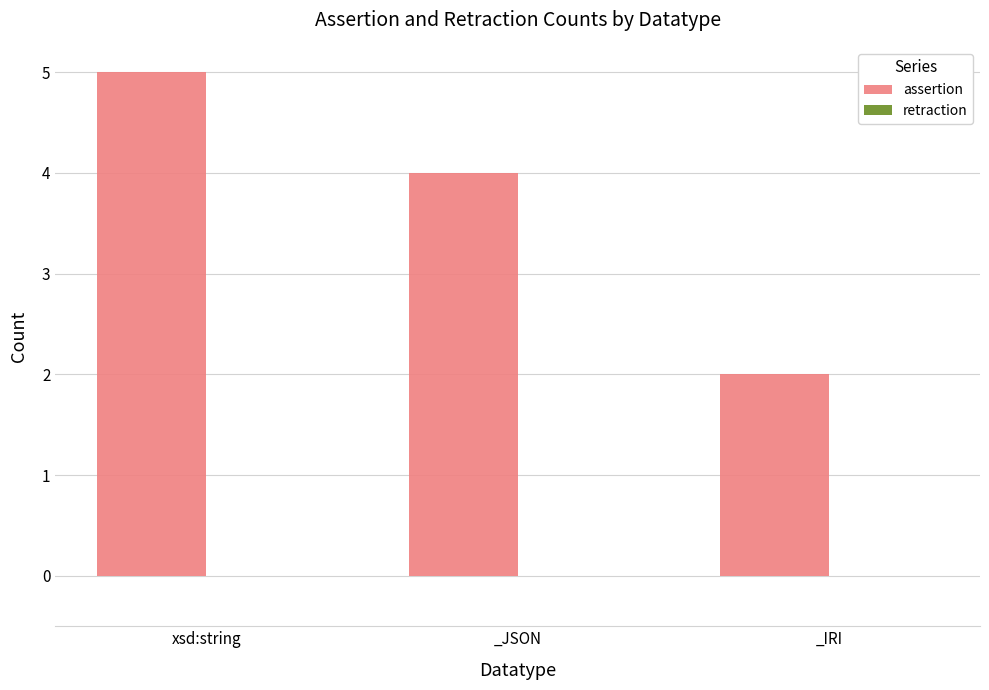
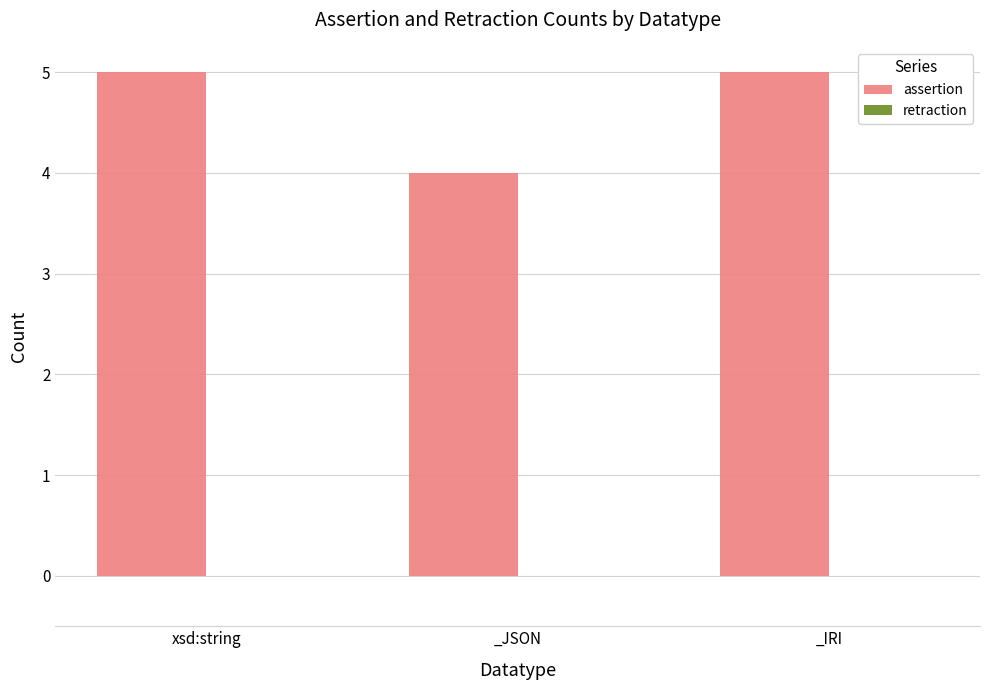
assertion, _IRI: 2 -> 5
